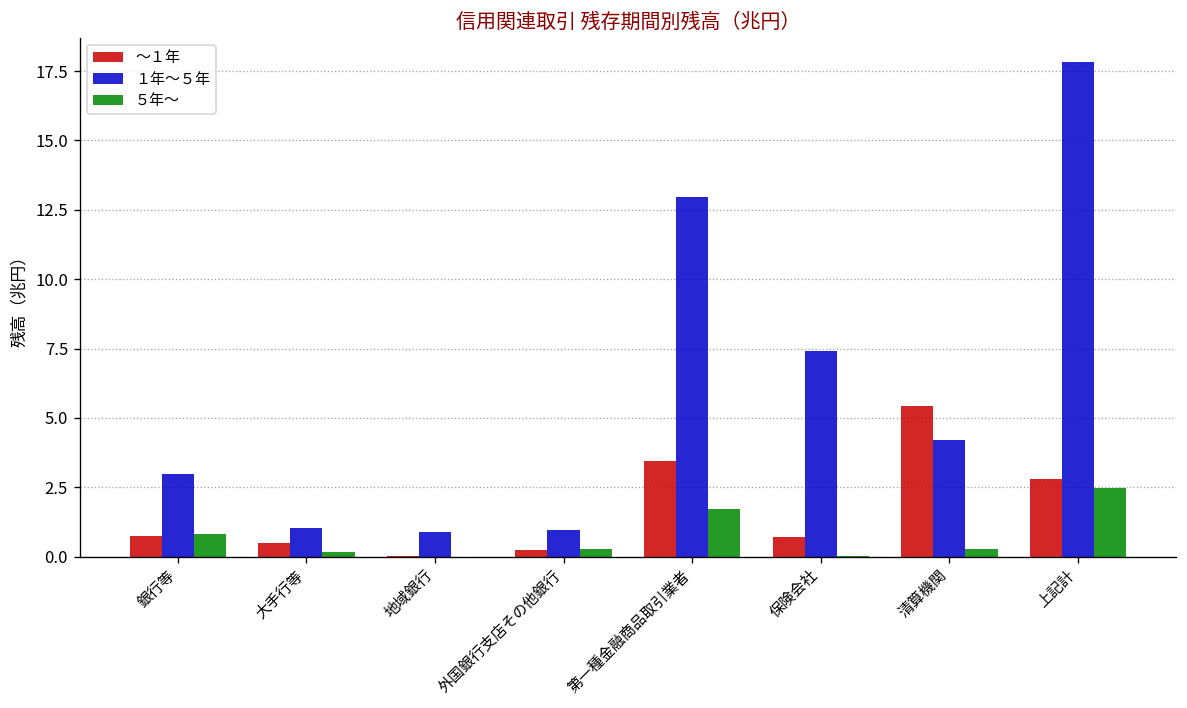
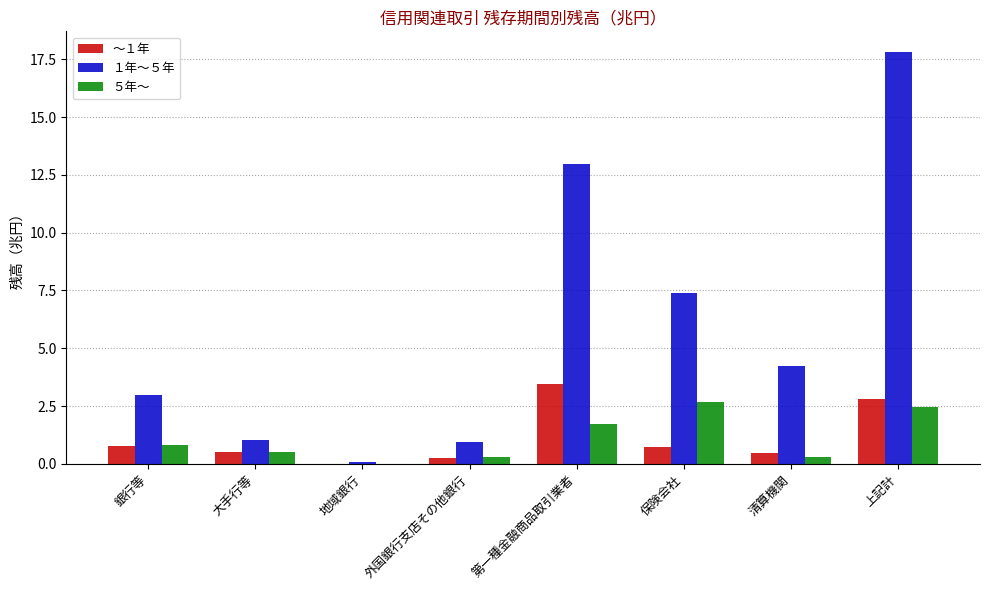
５年～, 大手行等: 0.2 -> 0.5
１年～５年, 地域銀行: 0.9 -> 0.1
５年～, 保険会社: 0.0 -> 2.7
～１年, 清算機関: 5.4 -> 0.5
